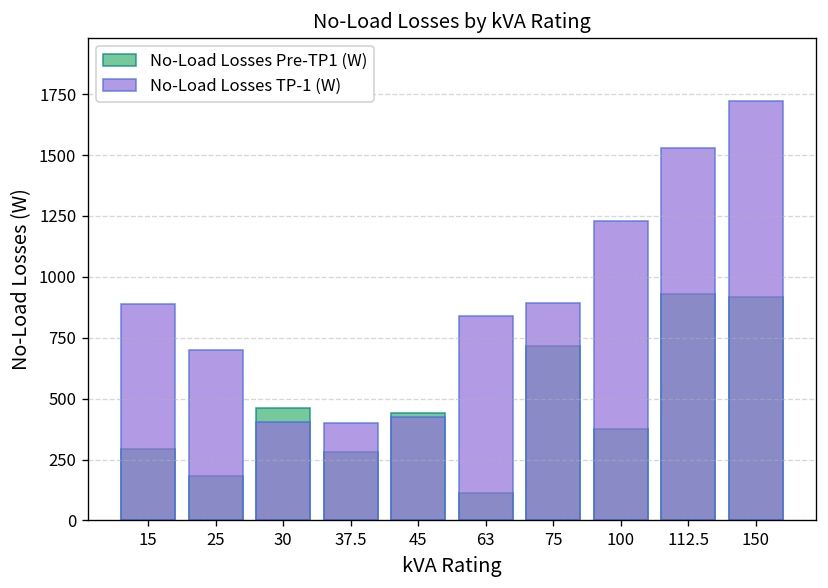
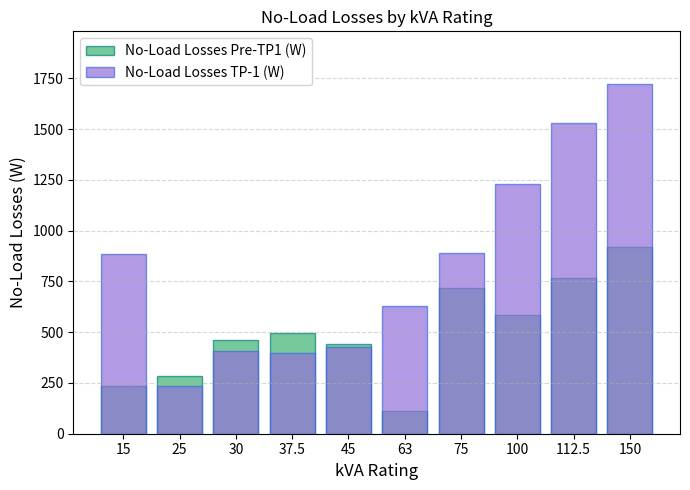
No-Load Losses Pre-TP1 (W), 15: 290 -> 230
No-Load Losses Pre-TP1 (W), 25: 180 -> 290
No-Load Losses TP-1 (W), 25: 700 -> 230
No-Load Losses Pre-TP1 (W), 37.5: 280 -> 490
No-Load Losses TP-1 (W), 63: 840 -> 630
No-Load Losses Pre-TP1 (W), 100: 380 -> 590
No-Load Losses Pre-TP1 (W), 112.5: 930 -> 770
